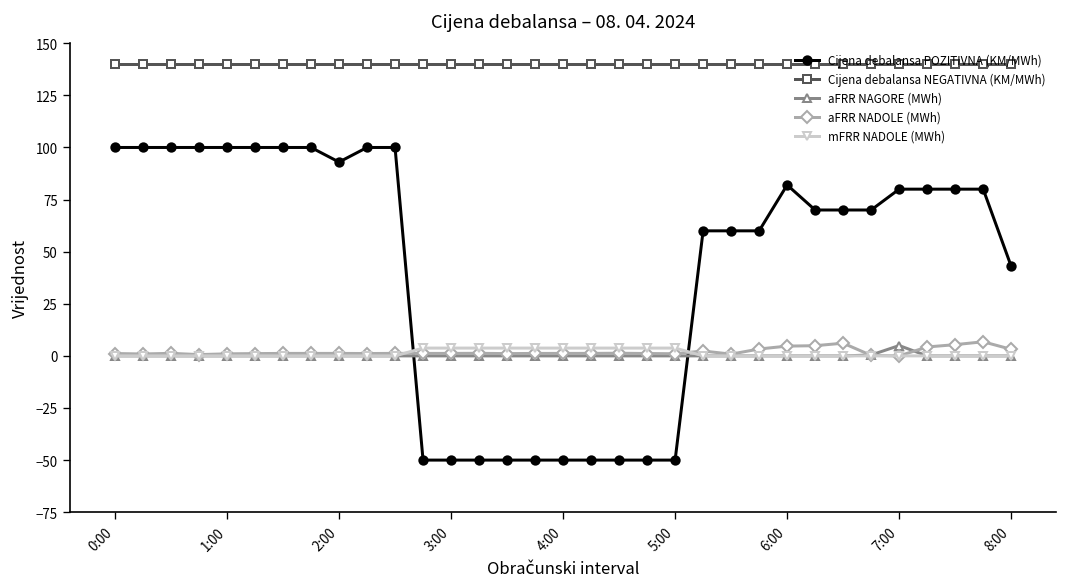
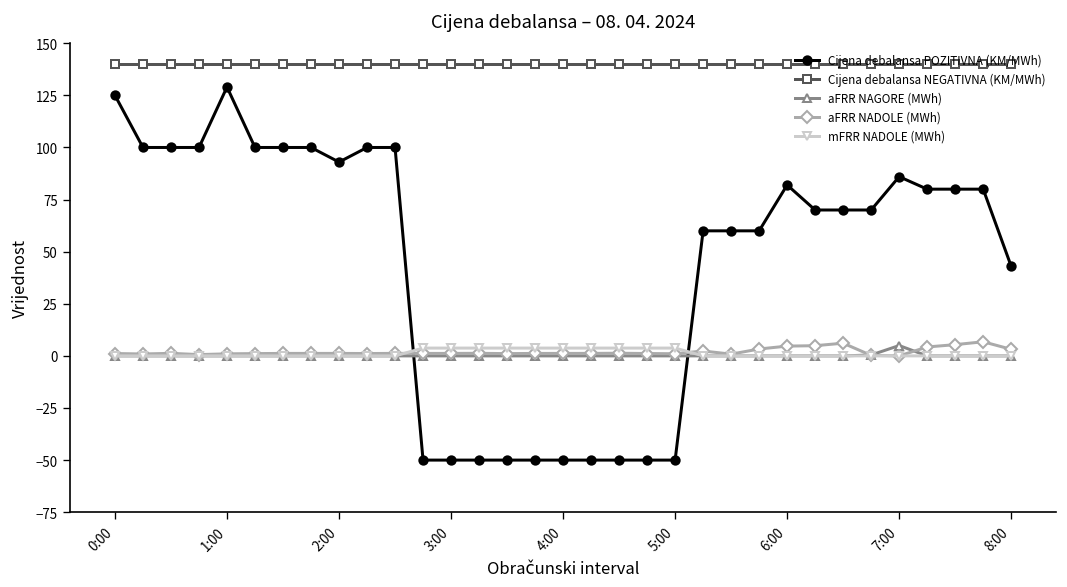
Cijena debalansa POZITIVNA (KM/MWh), 0:00: 100 -> 125
Cijena debalansa POZITIVNA (KM/MWh), 1:00: 100 -> 129
Cijena debalansa POZITIVNA (KM/MWh), 7:00: 80 -> 86
